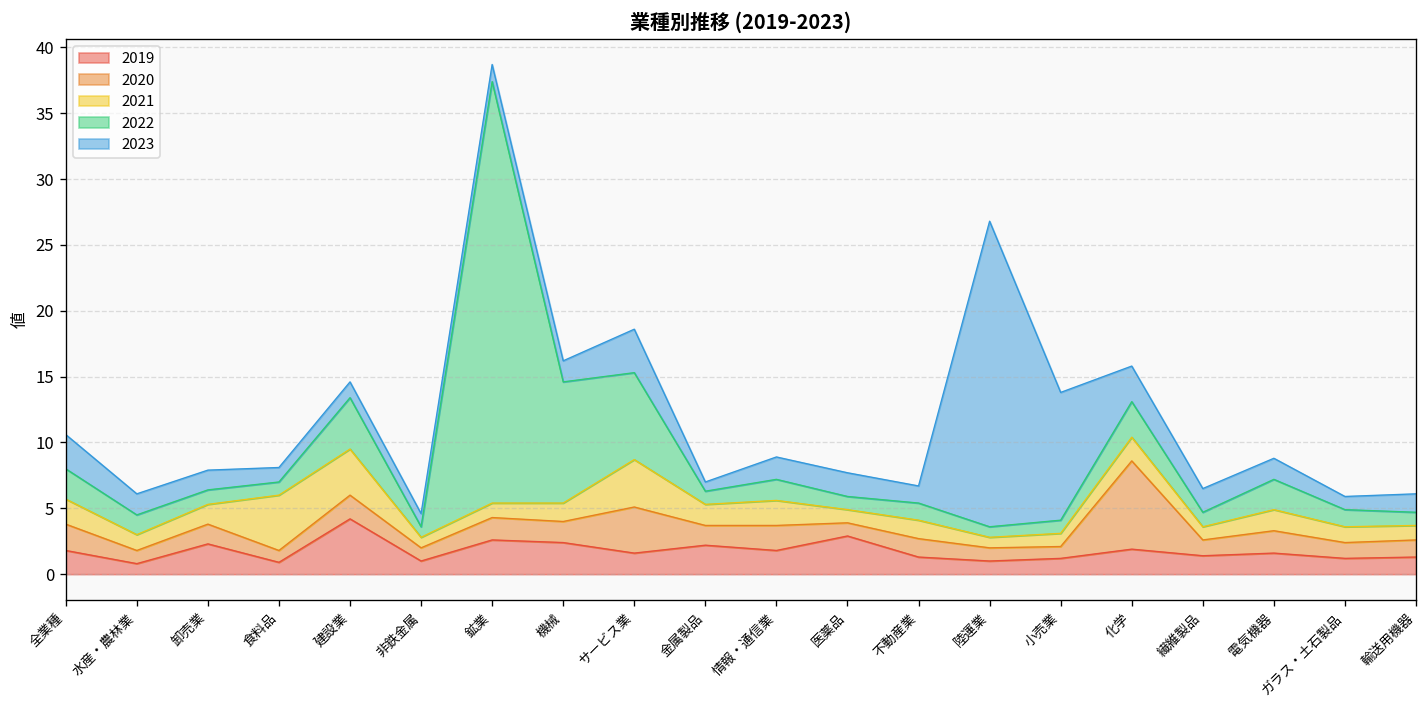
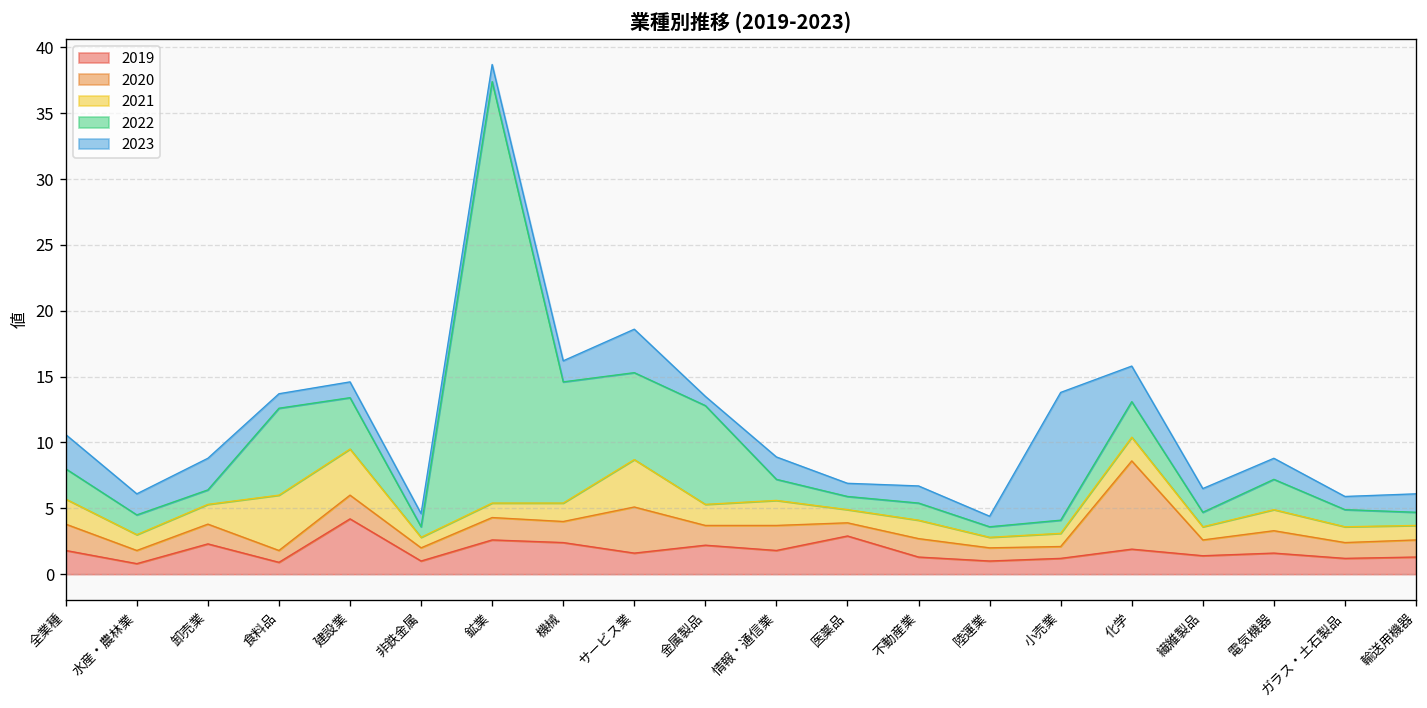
2023, 卸売業: 1.5 -> 2.4
2022, 食料品: 1.0 -> 6.6
2022, 金属製品: 1.0 -> 7.5
2023, 医薬品: 1.8 -> 1.0
2023, 陸運業: 23.2 -> 0.8
